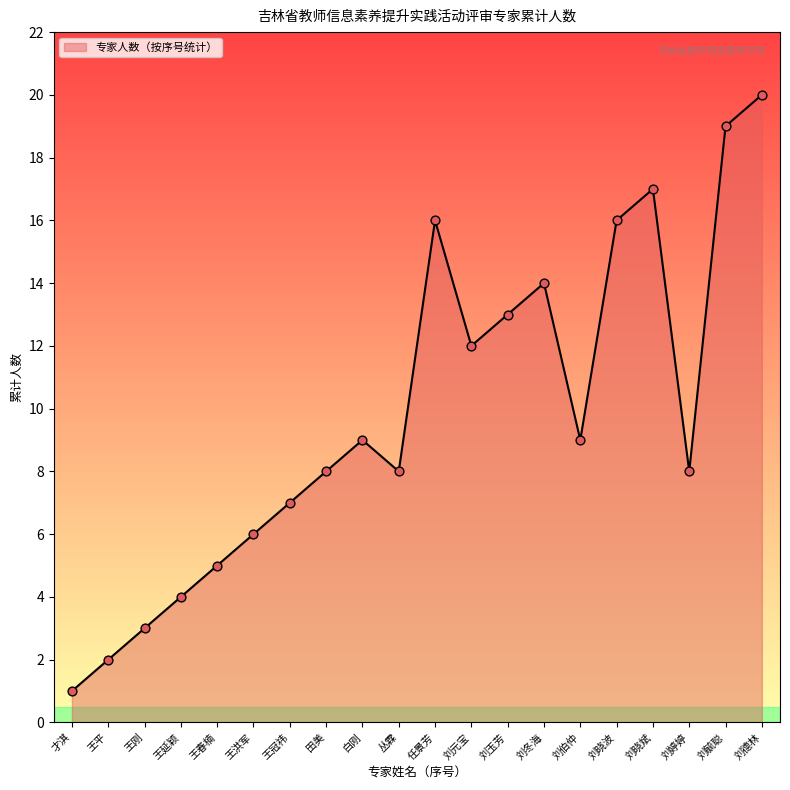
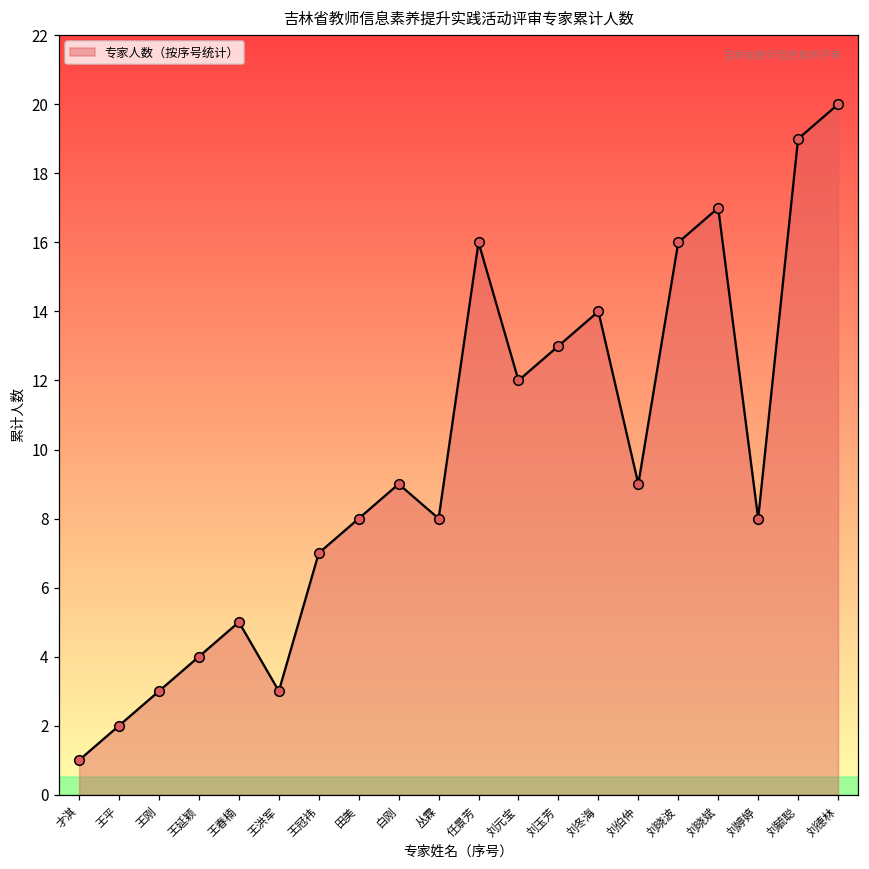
王洪军: 6 -> 3
